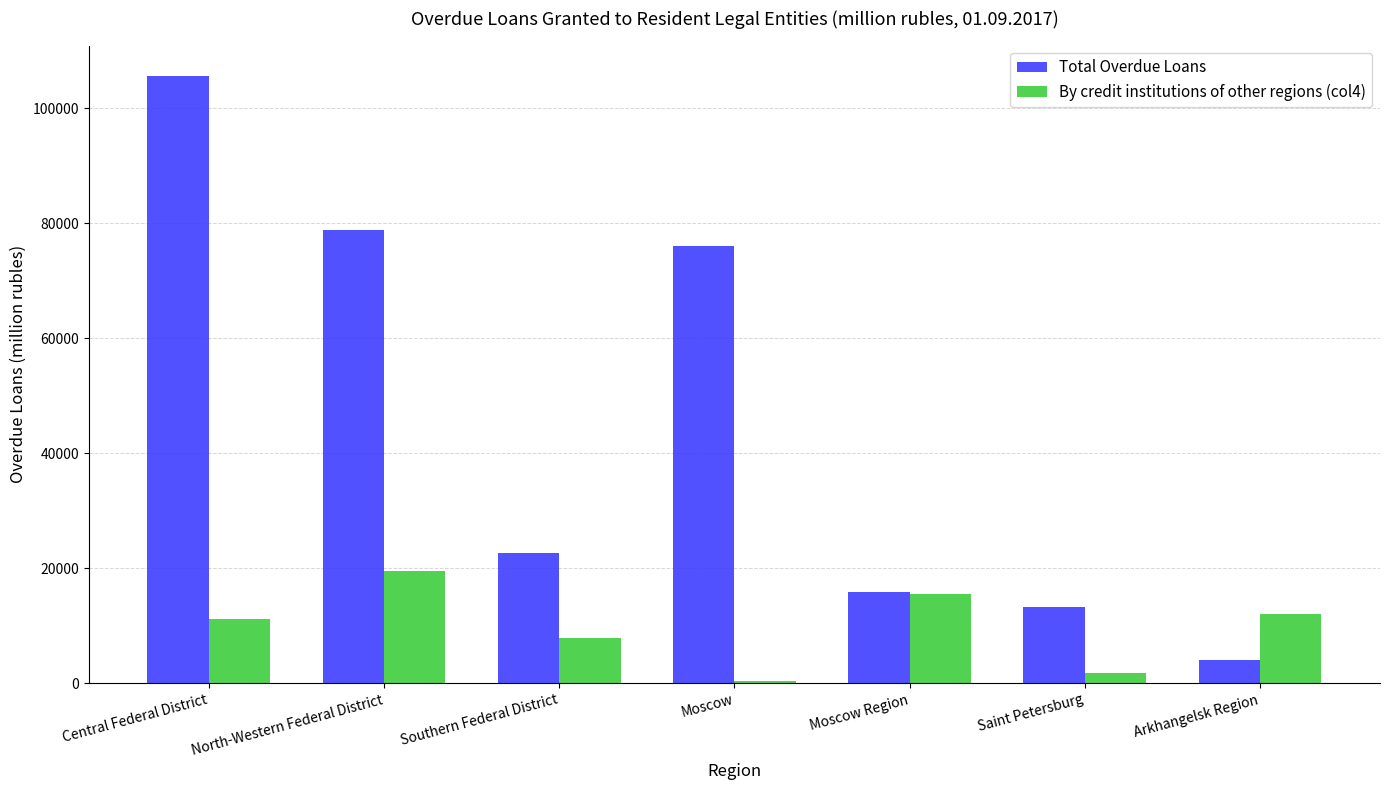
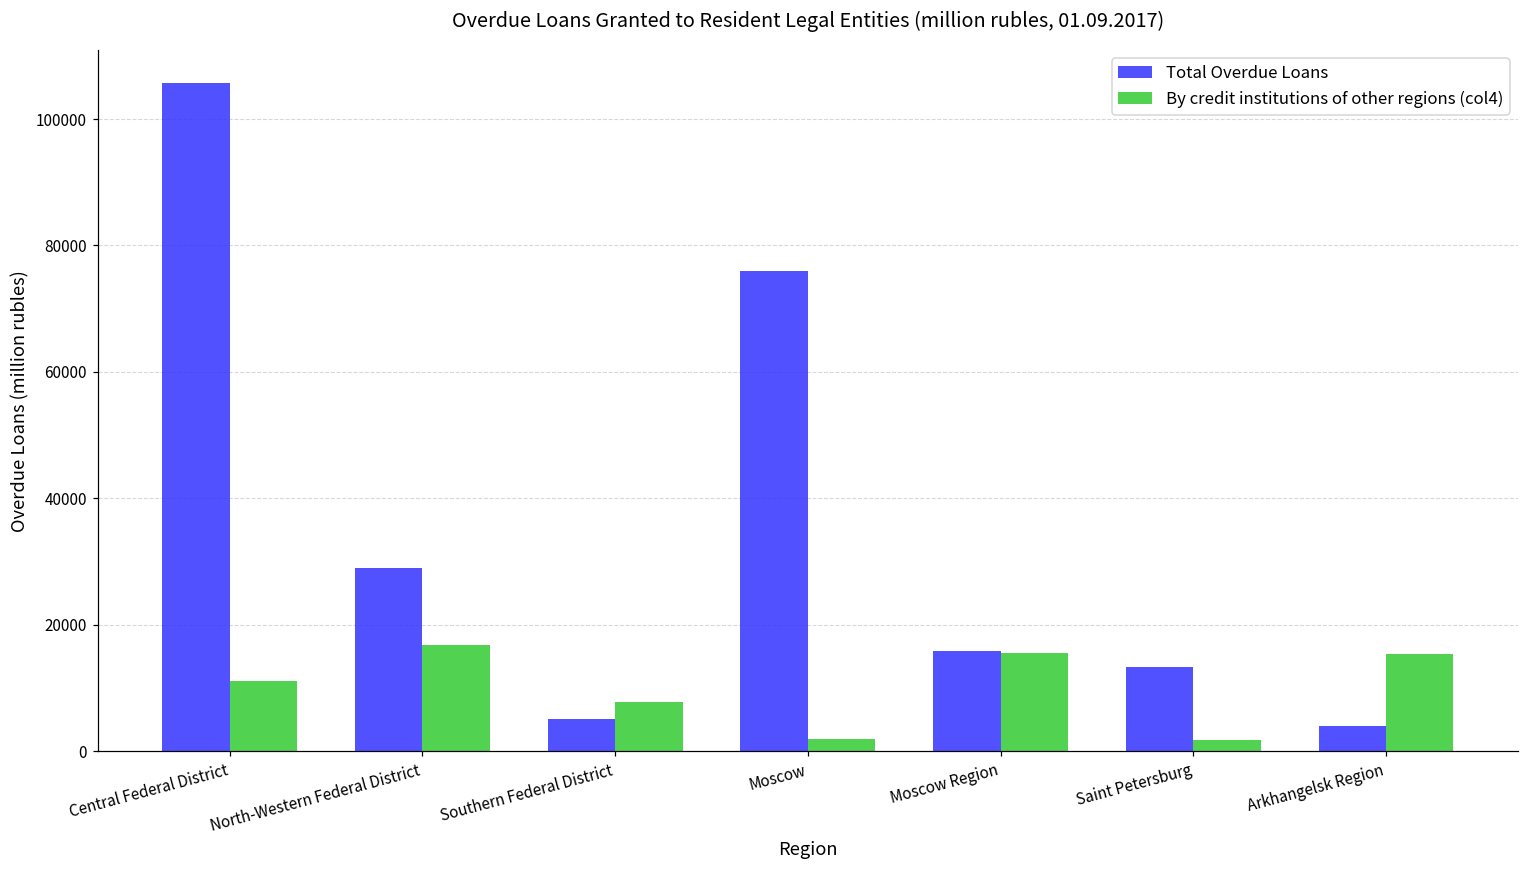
Total Overdue Loans, North-Western Federal District: 79000 -> 29000
By credit institutions of other regions (col4), North-Western Federal District: 20000 -> 17000
Total Overdue Loans, Southern Federal District: 23000 -> 5000
By credit institutions of other regions (col4), Moscow: 0 -> 2000
By credit institutions of other regions (col4), Arkhangelsk Region: 12000 -> 15000
